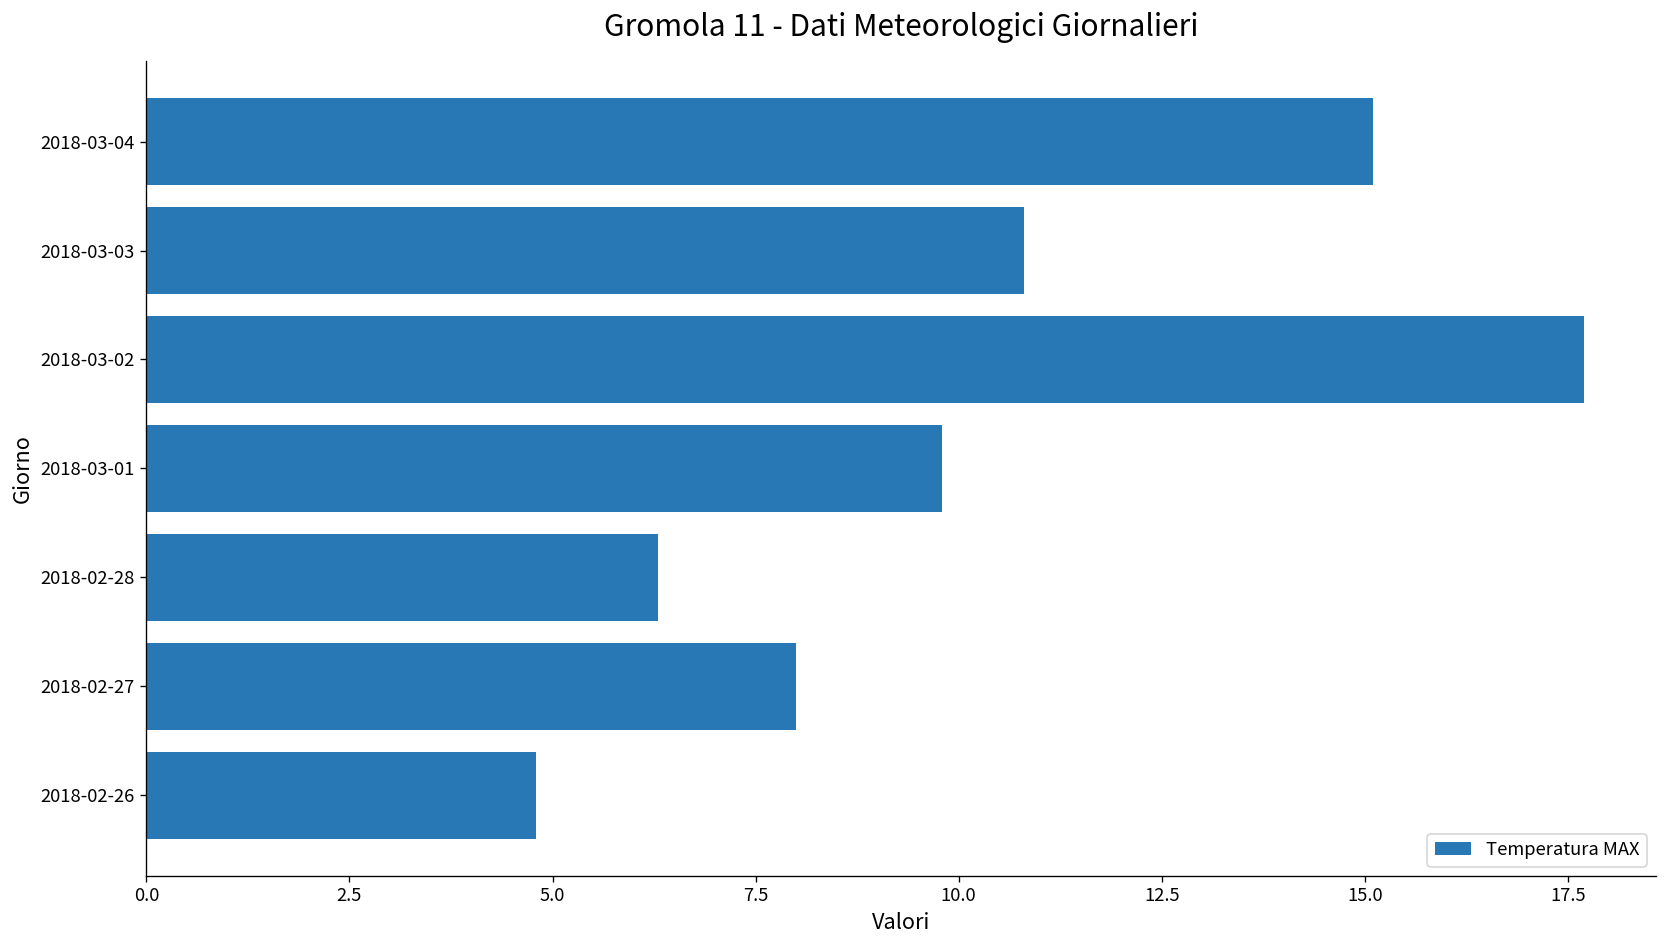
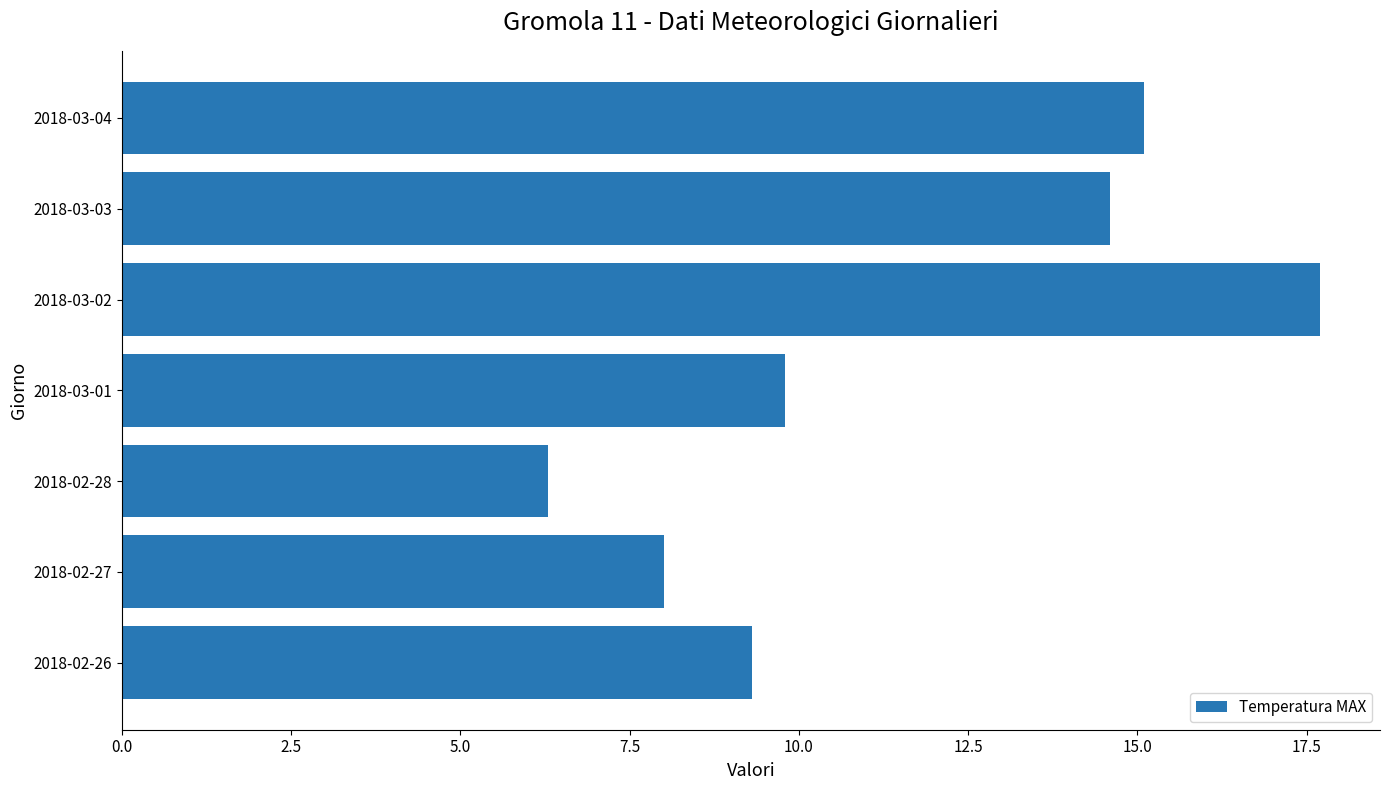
2018-03-03: 10.8 -> 14.6
2018-02-26: 4.8 -> 9.3
